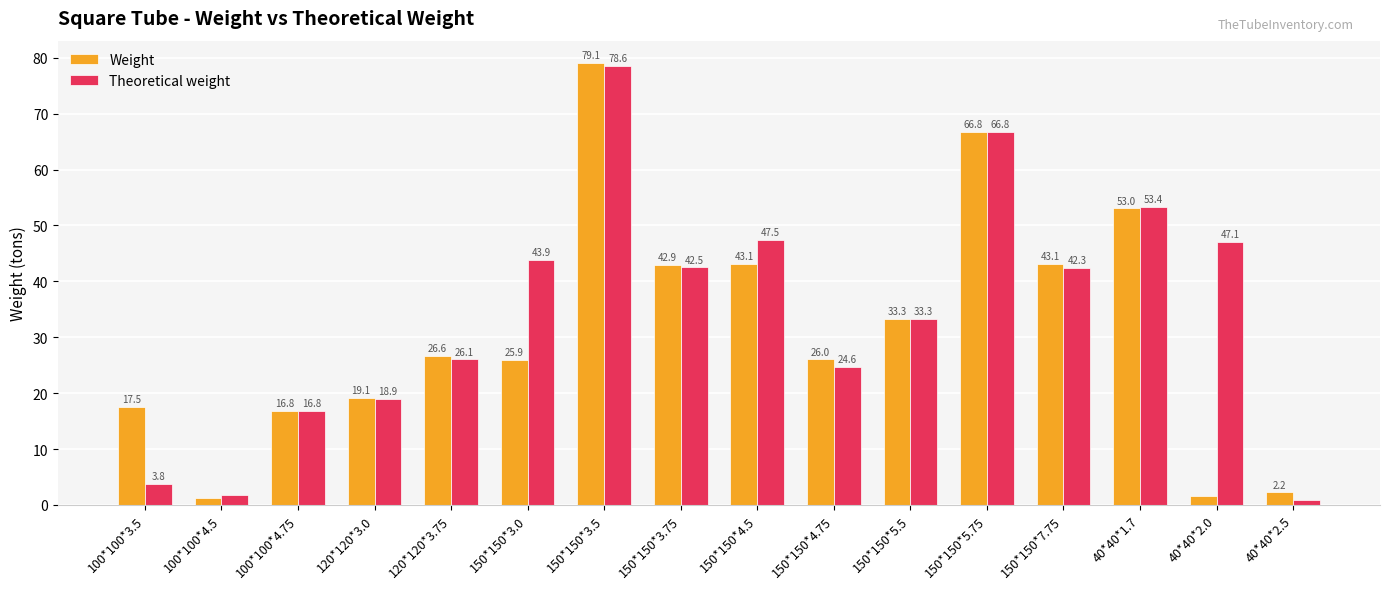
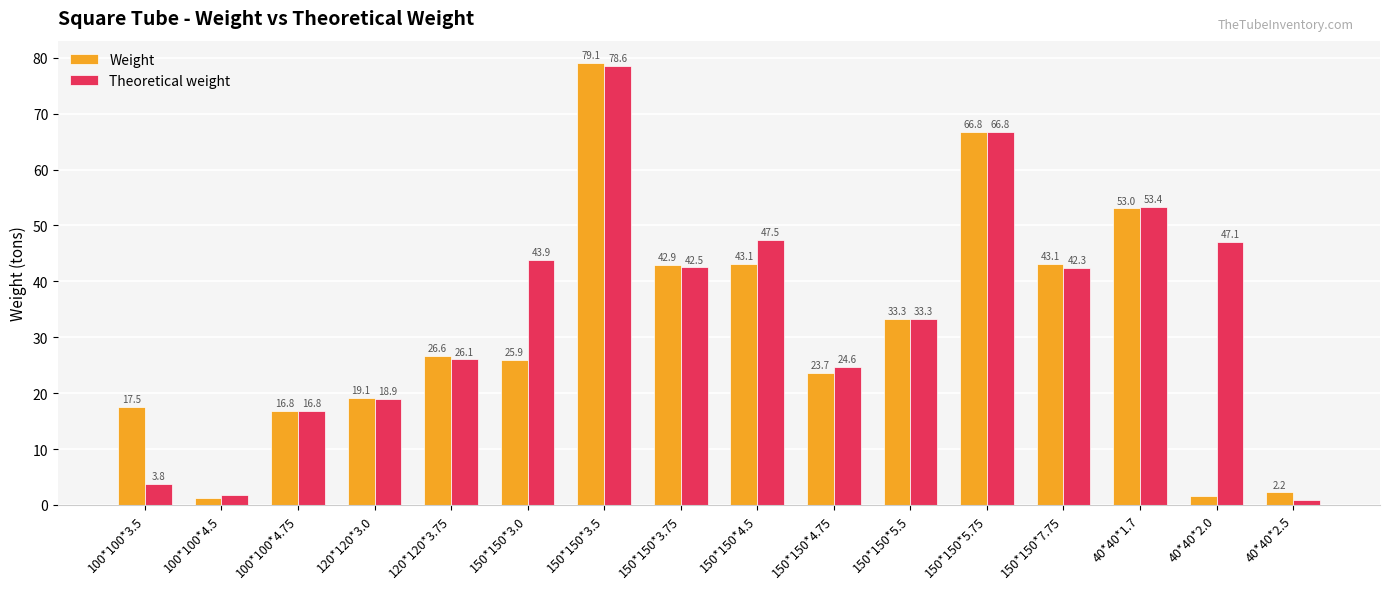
Weight, 150*150*4.75: 26.0 -> 23.7
